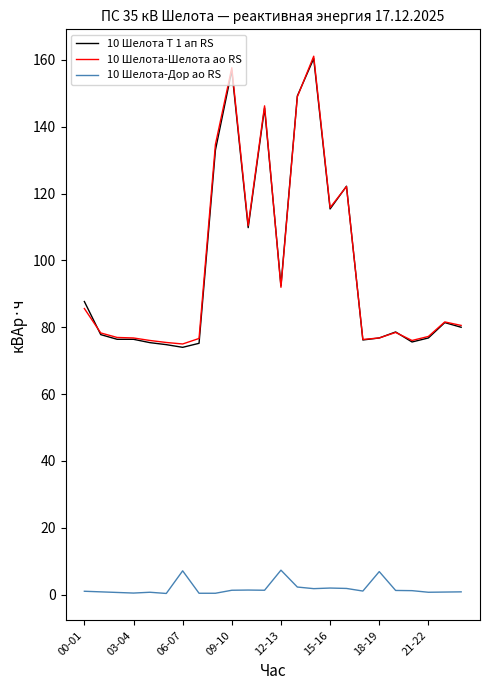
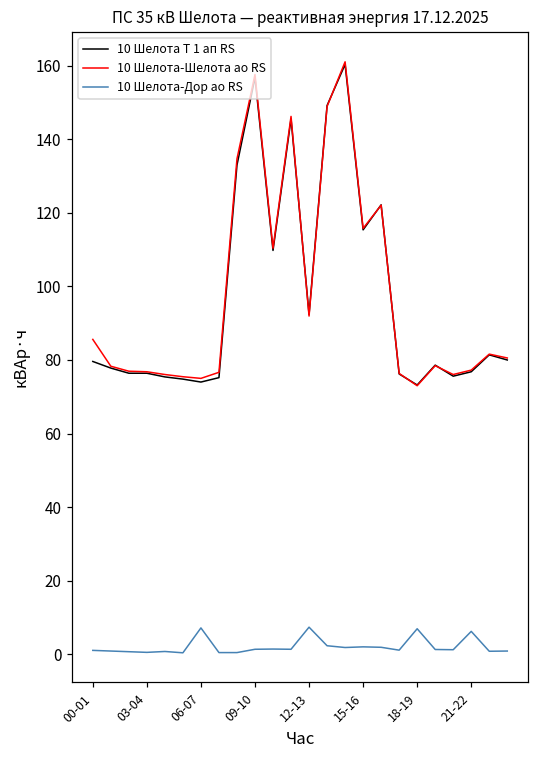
10 Шелота Т 1 ап RS, 00-01: 88 -> 80
10 Шелота Т 1 ап RS, 18-19: 77 -> 73
10 Шелота-Шелота ао RS, 18-19: 77 -> 73
10 Шелота-Дор ао RS, 21-22: 1 -> 6
